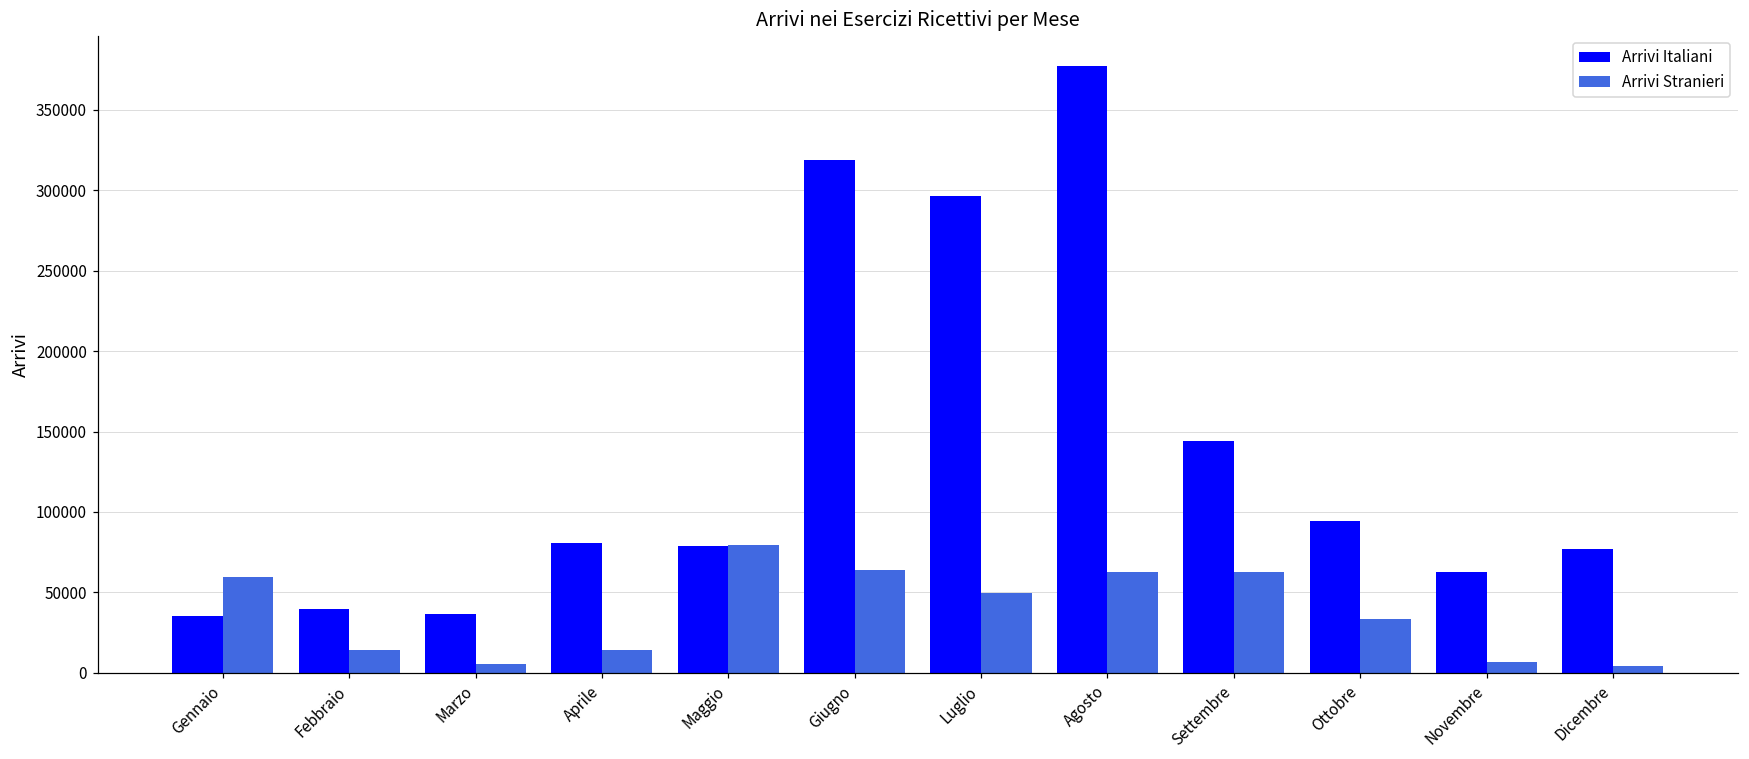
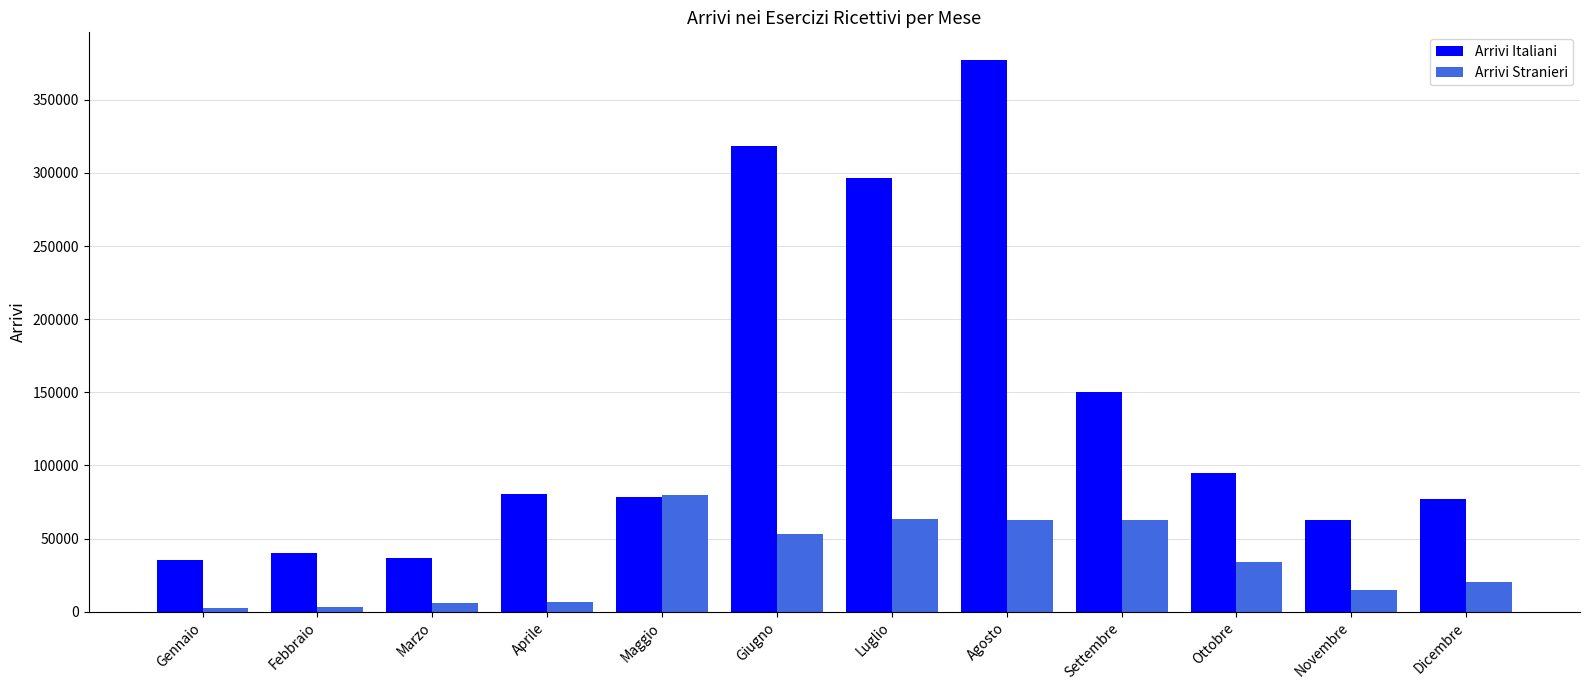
Arrivi Stranieri, Gennaio: 59000 -> 3000
Arrivi Stranieri, Febbraio: 14000 -> 3000
Arrivi Stranieri, Aprile: 14000 -> 7000
Arrivi Stranieri, Giugno: 64000 -> 53000
Arrivi Stranieri, Luglio: 50000 -> 64000
Arrivi Italiani, Settembre: 144000 -> 150000
Arrivi Stranieri, Novembre: 7000 -> 15000
Arrivi Stranieri, Dicembre: 5000 -> 20000
